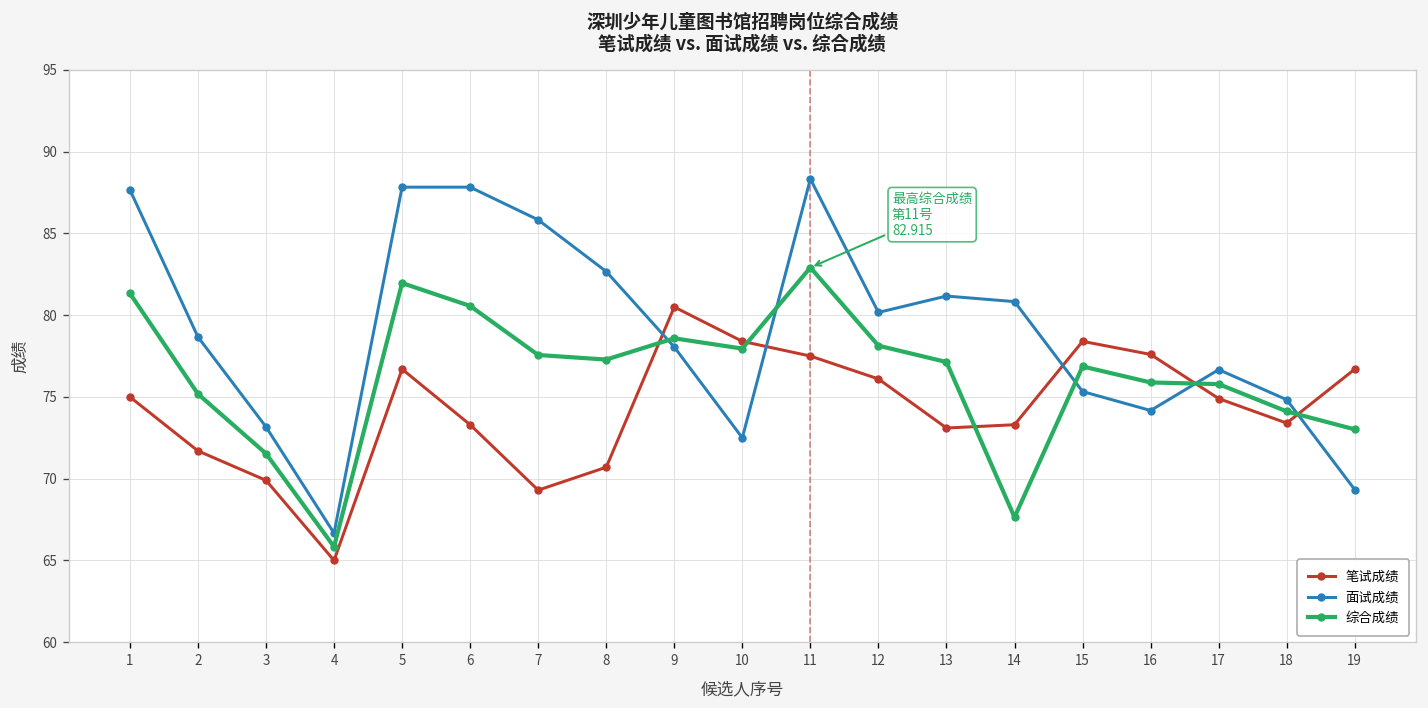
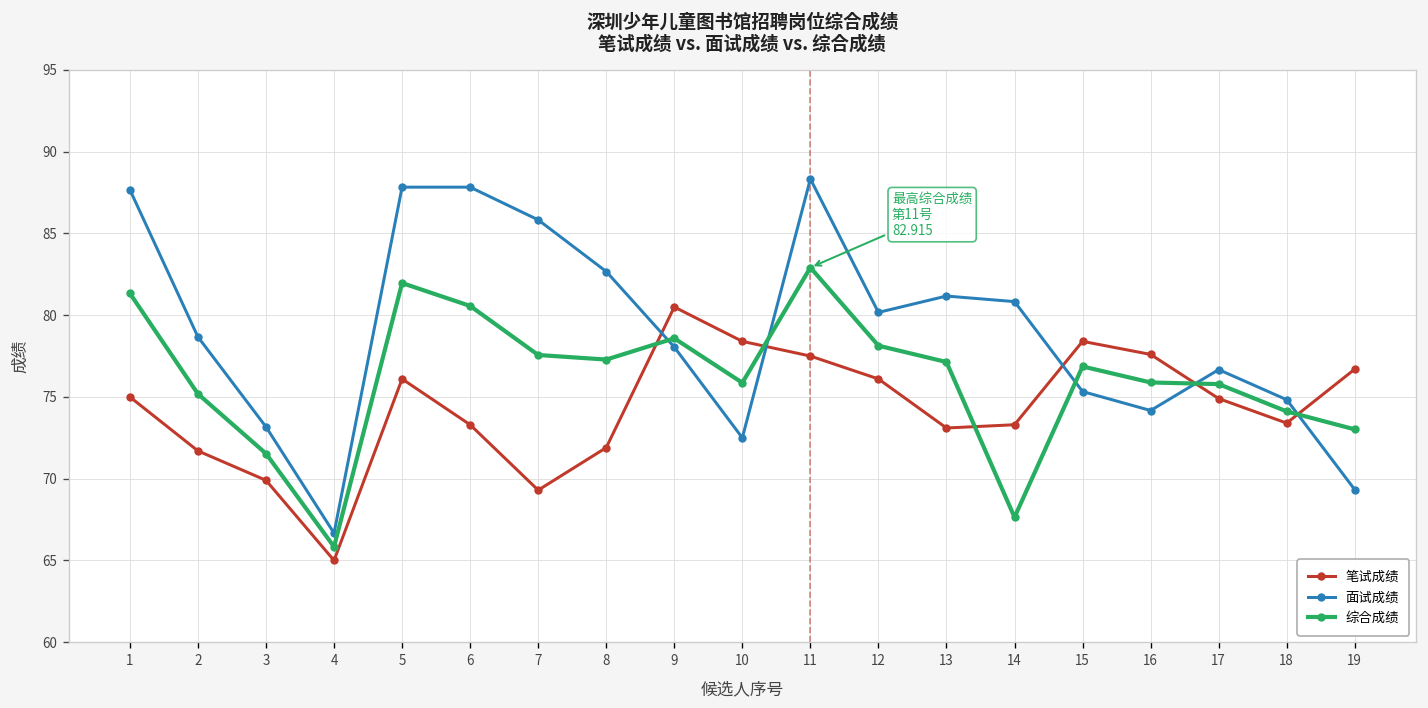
笔试成绩, 5: 76.7 -> 76.1
笔试成绩, 8: 70.7 -> 71.9
综合成绩, 10: 78.0 -> 75.9
